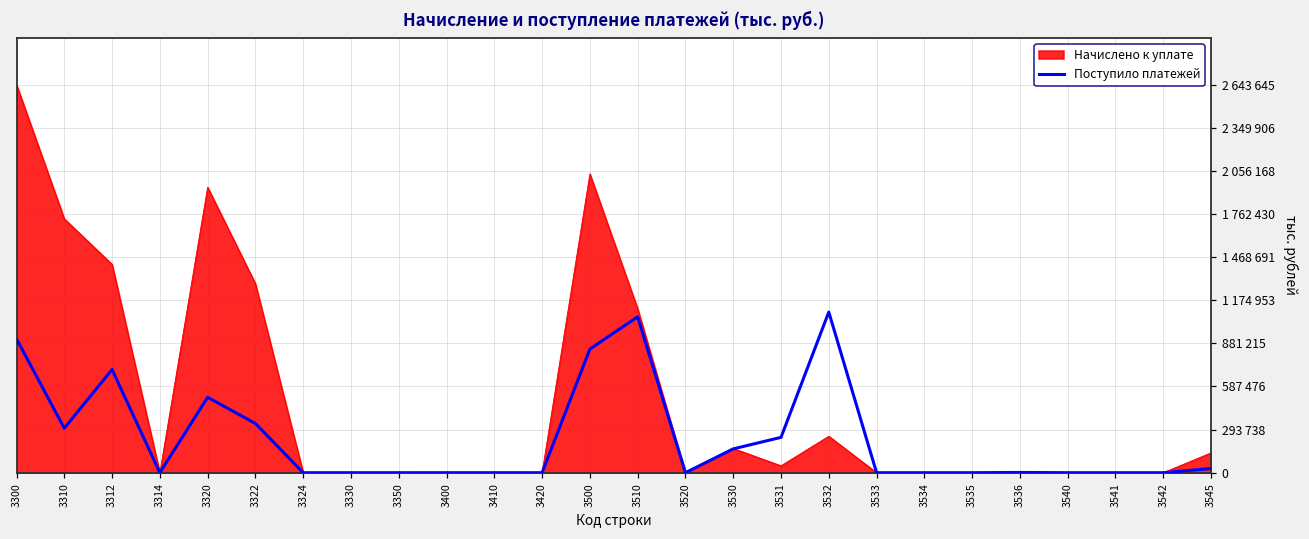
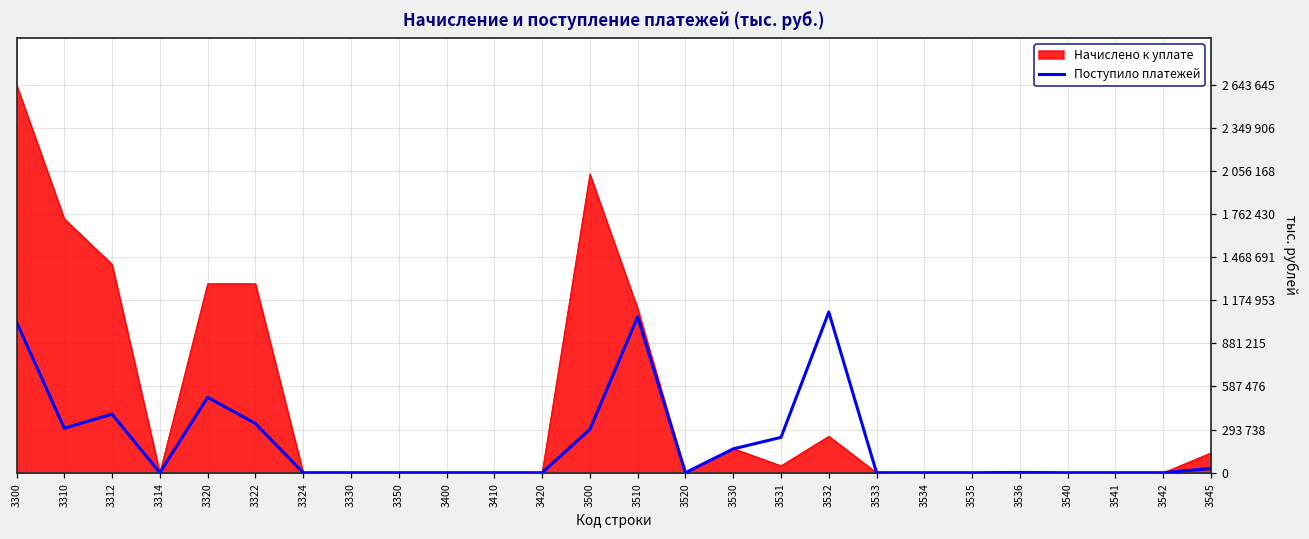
Поступило платежей, 3300: 910000 -> 1030000
Поступило платежей, 3312: 700000 -> 400000
Начислено к уплате, 3320: 1940000 -> 1290000
Поступило платежей, 3500: 840000 -> 290000
